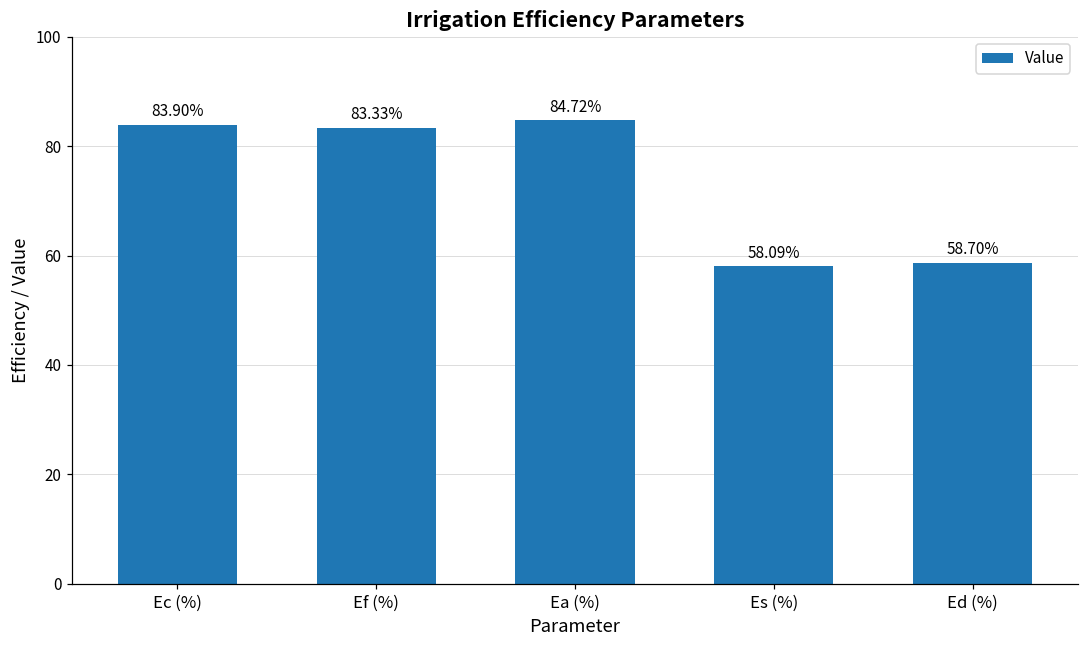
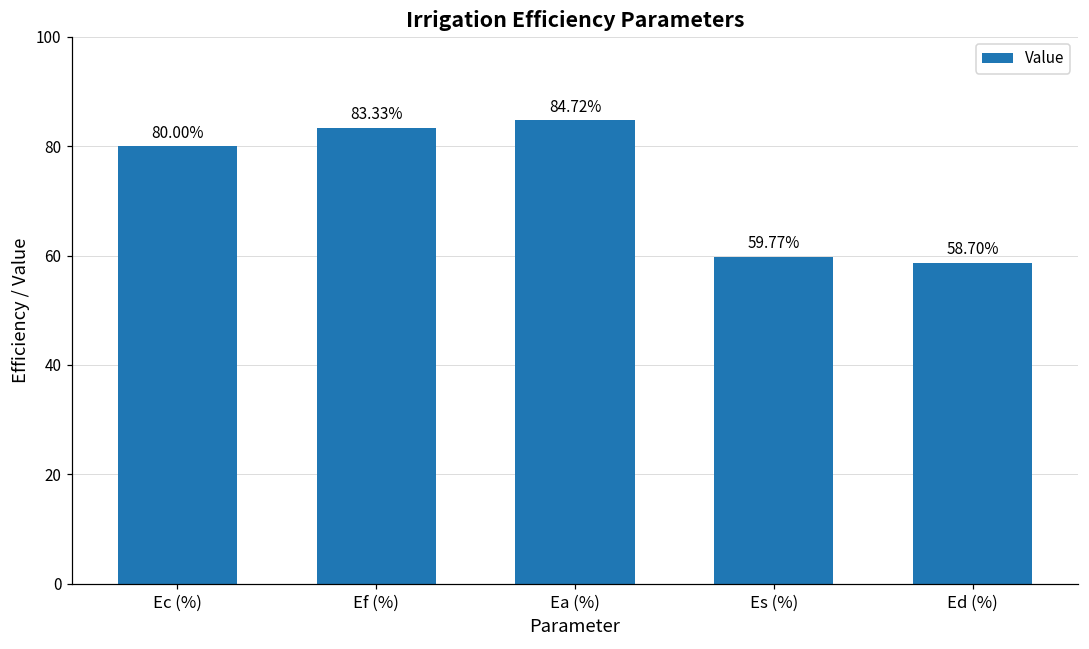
Ec (%): 83.90% -> 80.00%
Es (%): 58.09% -> 59.77%
